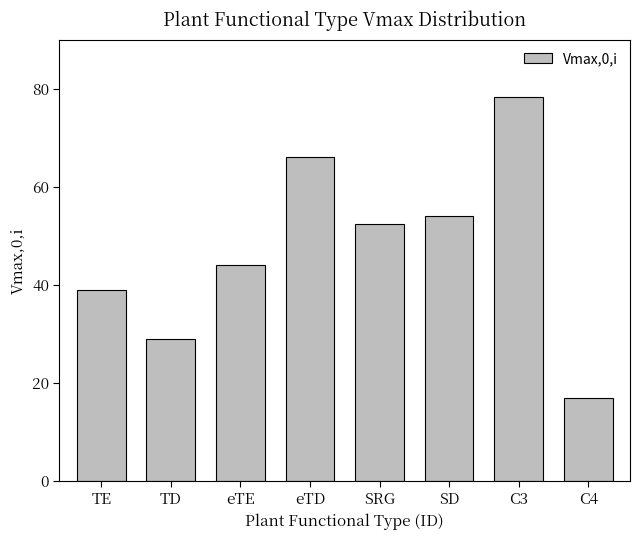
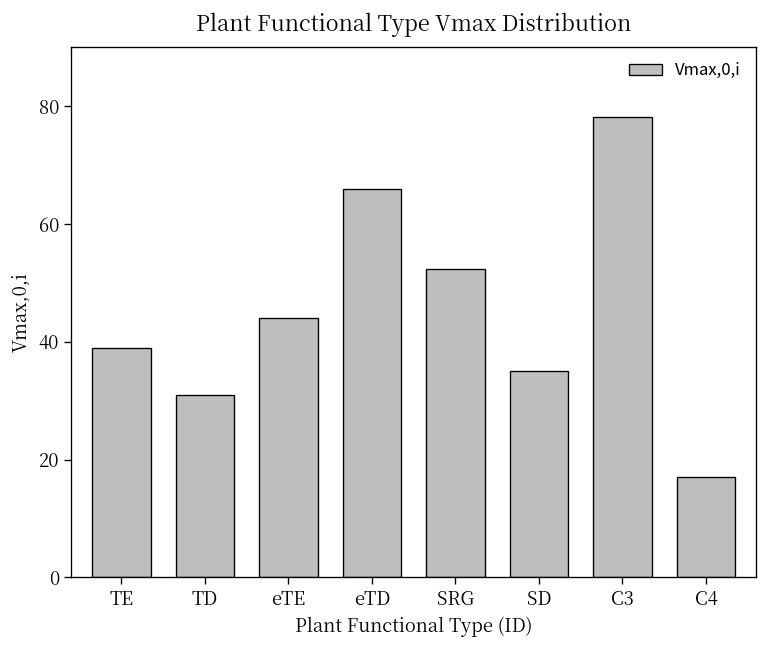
TD: 29 -> 31
SD: 54 -> 35
